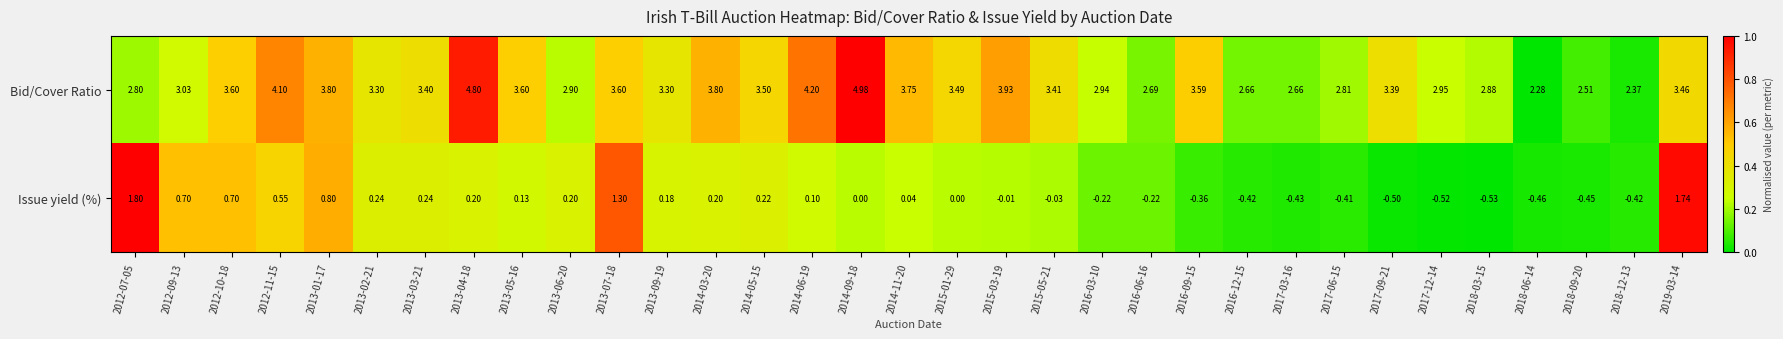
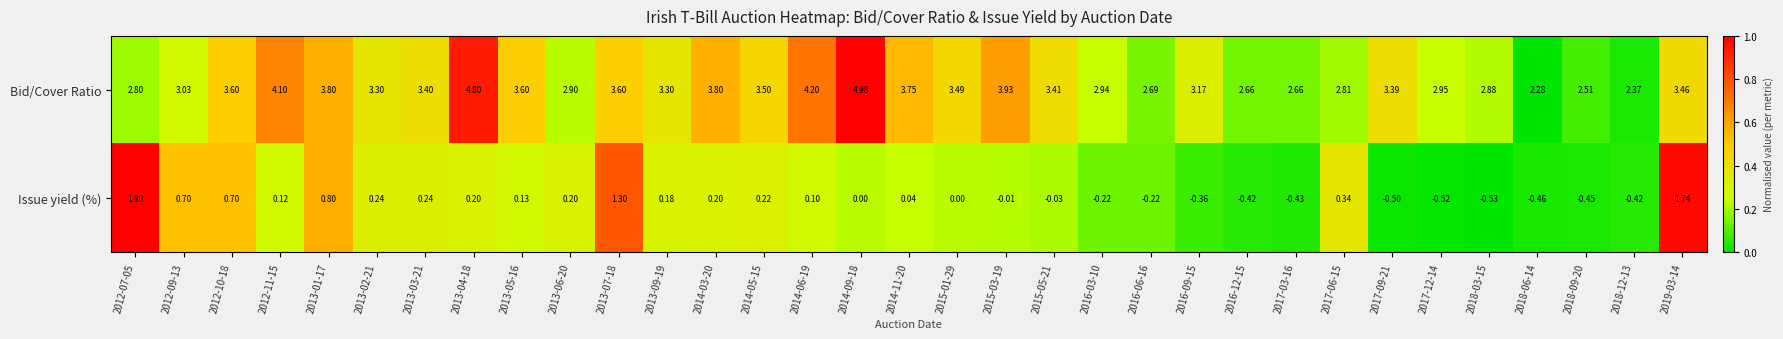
Bid/Cover Ratio, 2016-09-15: 3.59 -> 3.17
Issue yield (%), 2012-11-15: 0.55 -> 0.12
Issue yield (%), 2017-06-15: -0.41 -> 0.34
